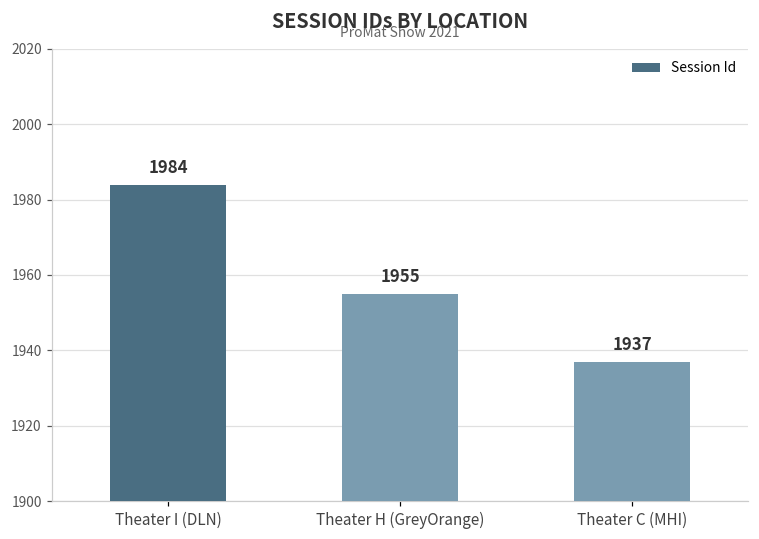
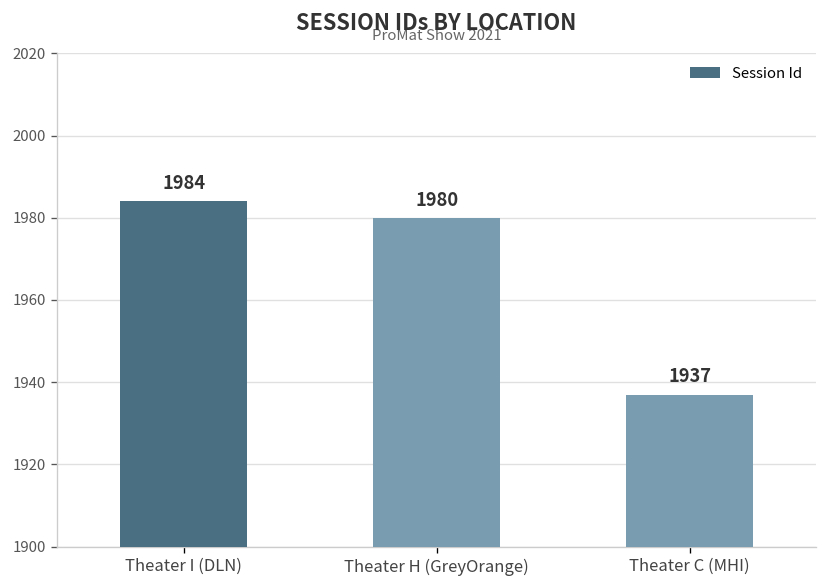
Theater H (GreyOrange): 1955 -> 1980
